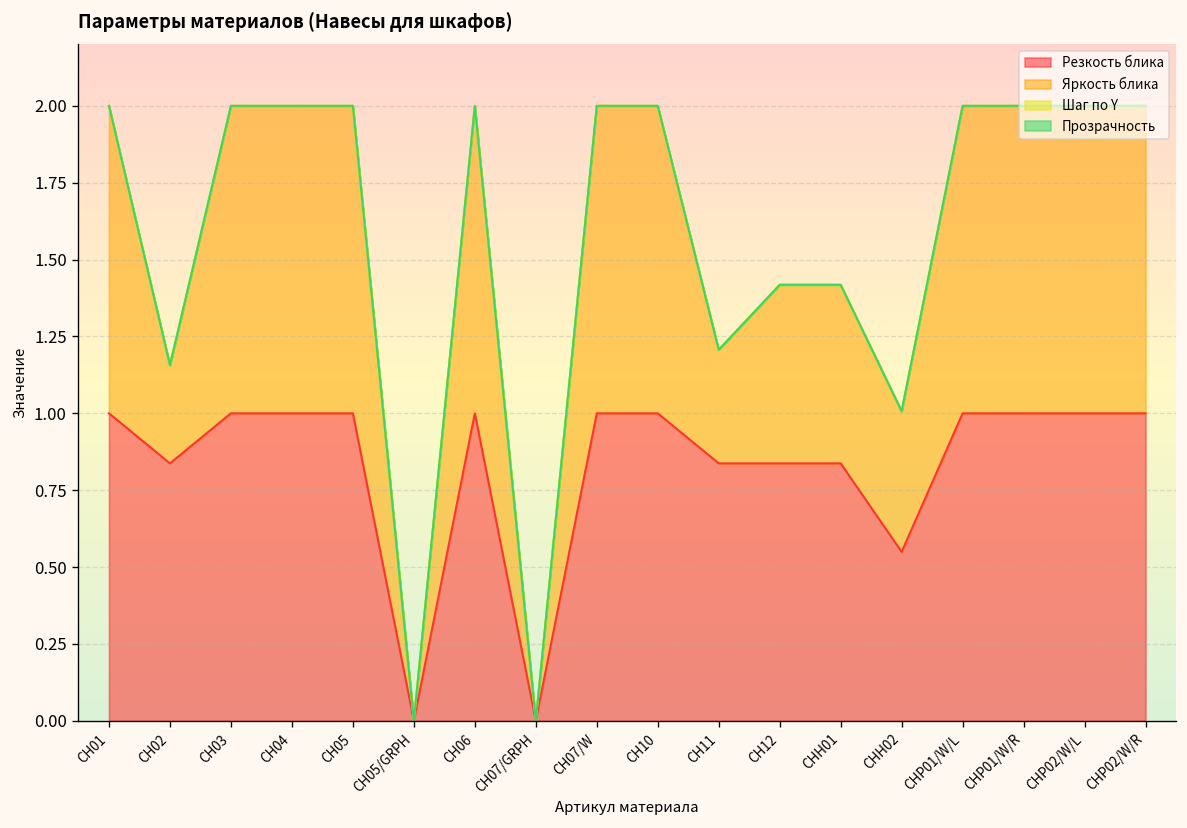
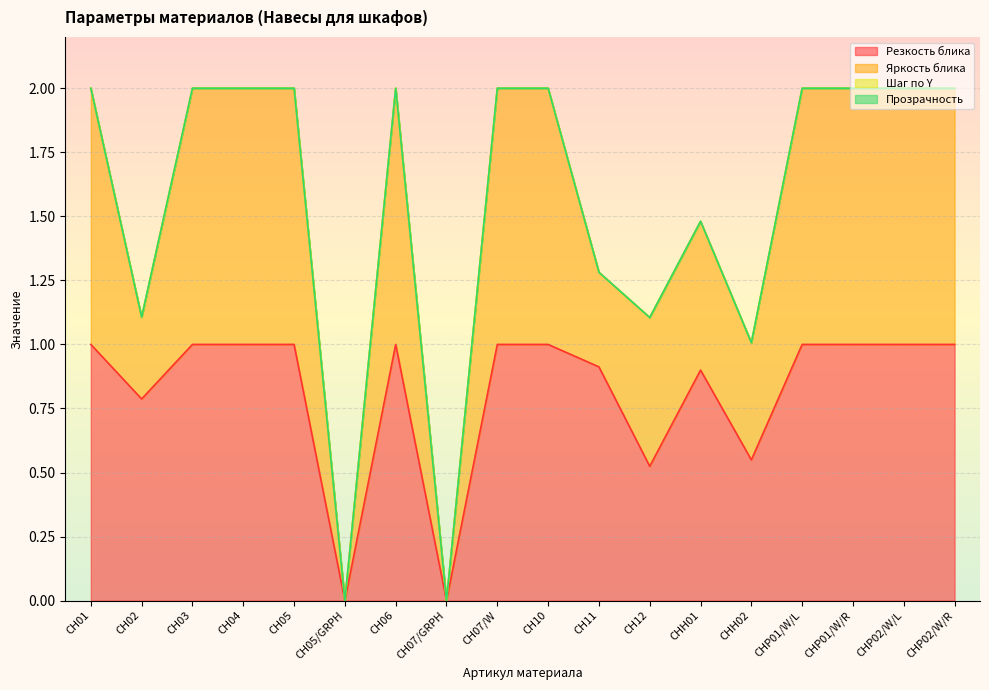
Резкость блика, CH02: 0.84 -> 0.79
Резкость блика, CH11: 0.84 -> 0.91
Резкость блика, CH12: 0.84 -> 0.52
Резкость блика, CHH01: 0.84 -> 0.90
